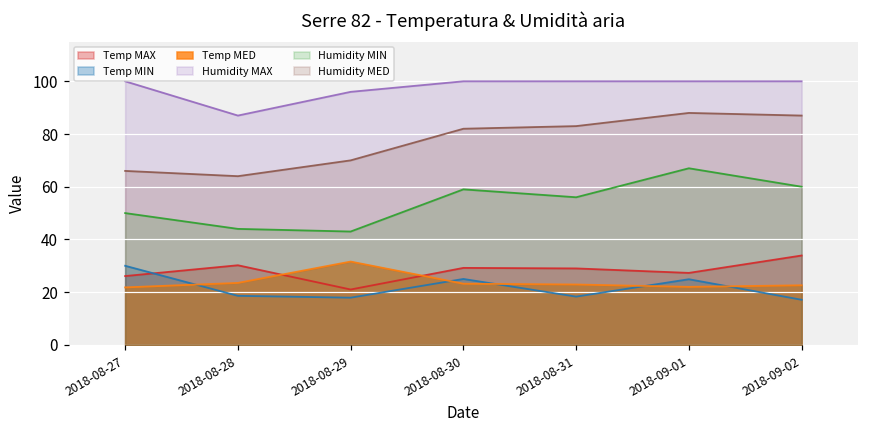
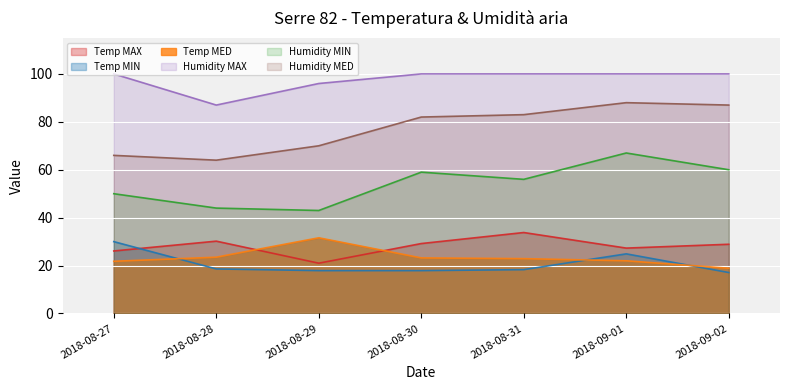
Temp MIN, 2018-08-30: 25 -> 18
Temp MAX, 2018-08-31: 29 -> 34
Temp MAX, 2018-09-02: 34 -> 29
Temp MED, 2018-09-02: 23 -> 19
